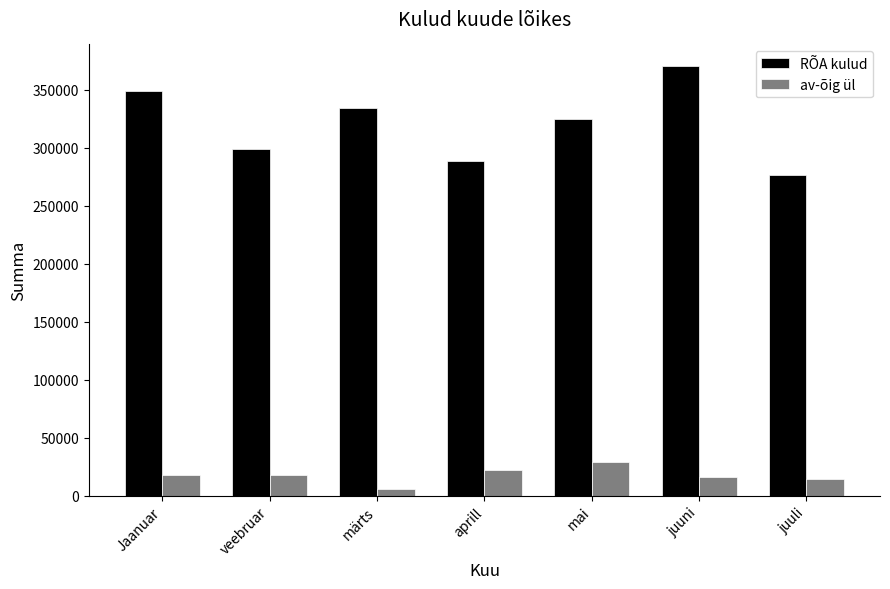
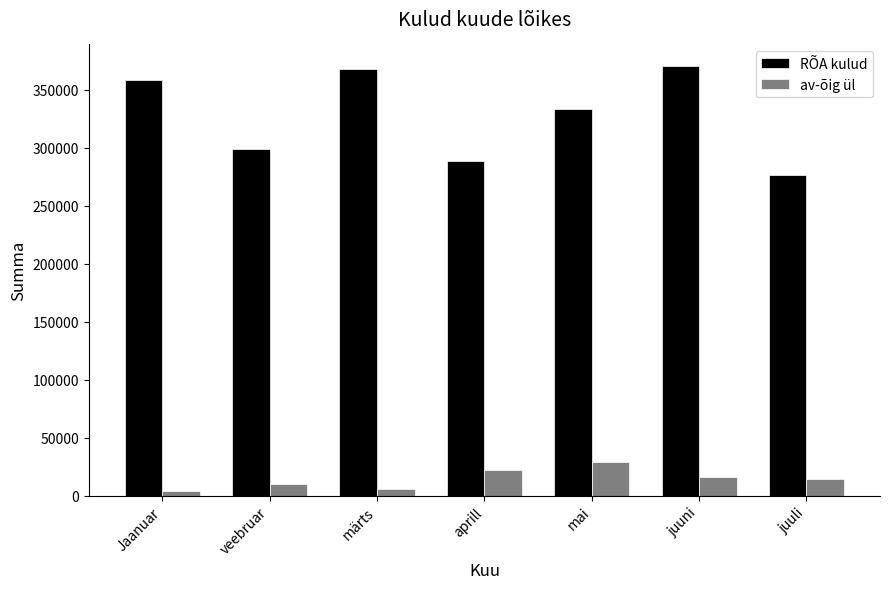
RÕA kulud, Jaanuar: 349000 -> 358000
av-õig ül, Jaanuar: 18000 -> 4000
av-õig ül, veebruar: 18000 -> 10000
RÕA kulud, märts: 334000 -> 368000
RÕA kulud, mai: 324000 -> 333000
